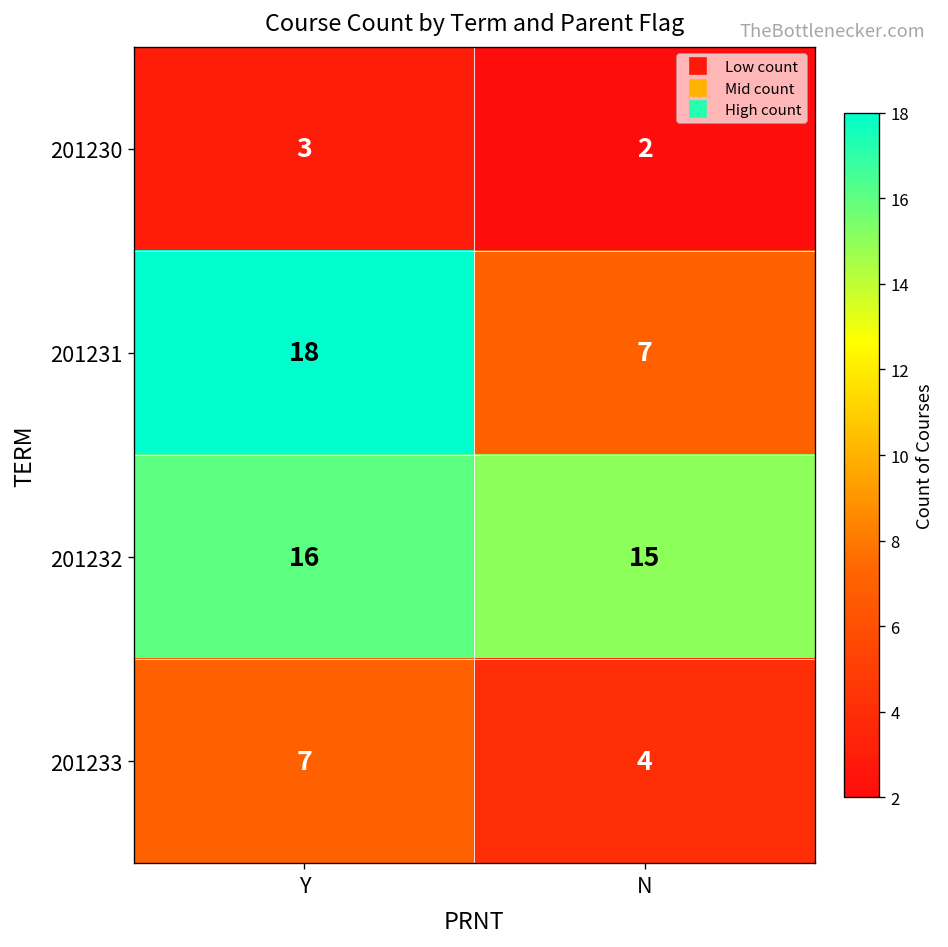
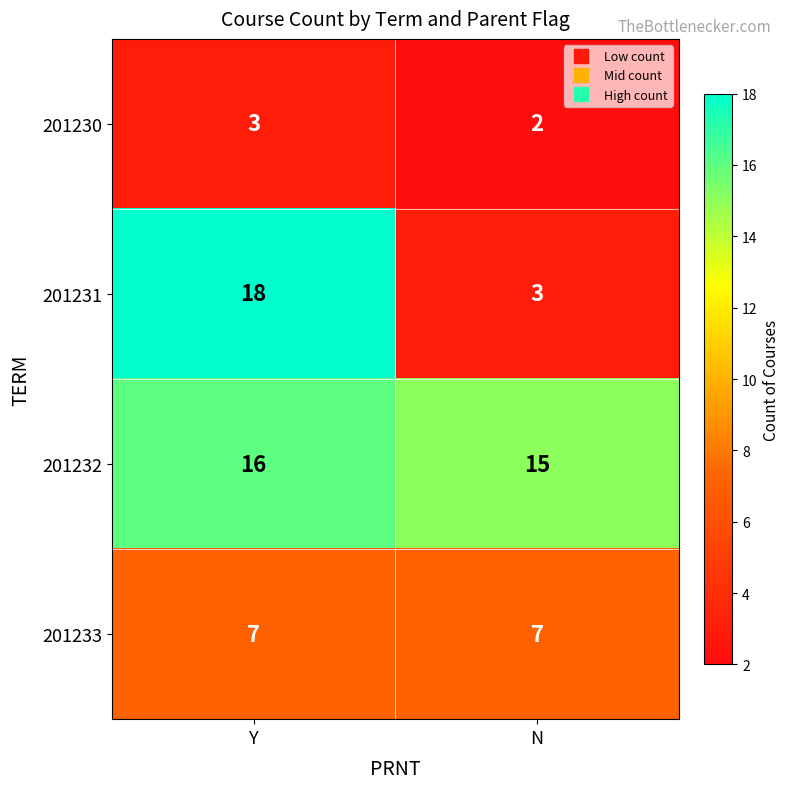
201231, N: 7 -> 3
201233, N: 4 -> 7
